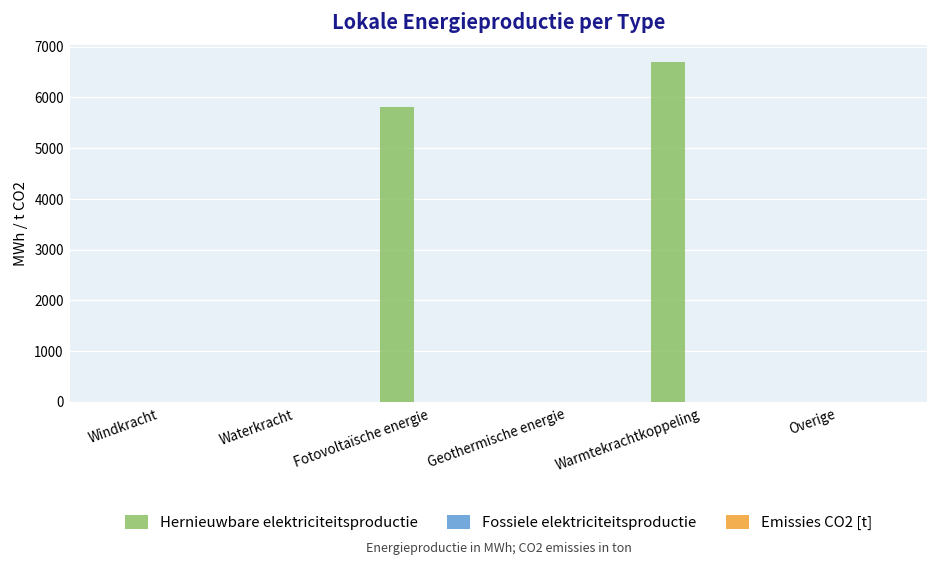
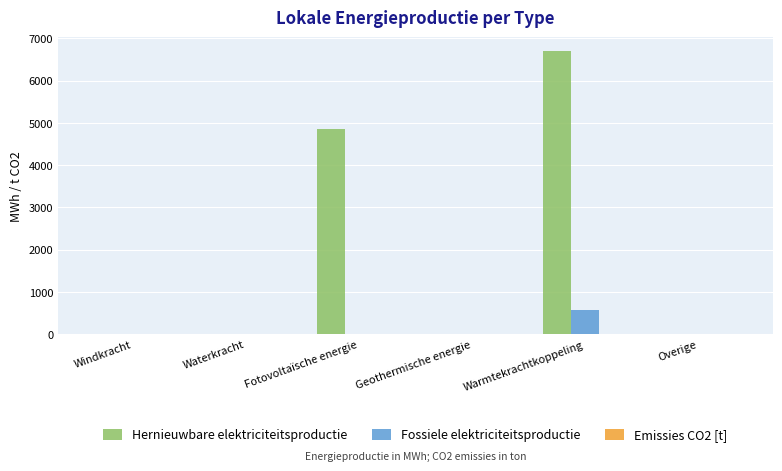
Hernieuwbare elektriciteitsproductie, Fotovoltaïsche energie: 5800 -> 4900
Fossiele elektriciteitsproductie, Warmtekrachtkoppeling: 0 -> 600
